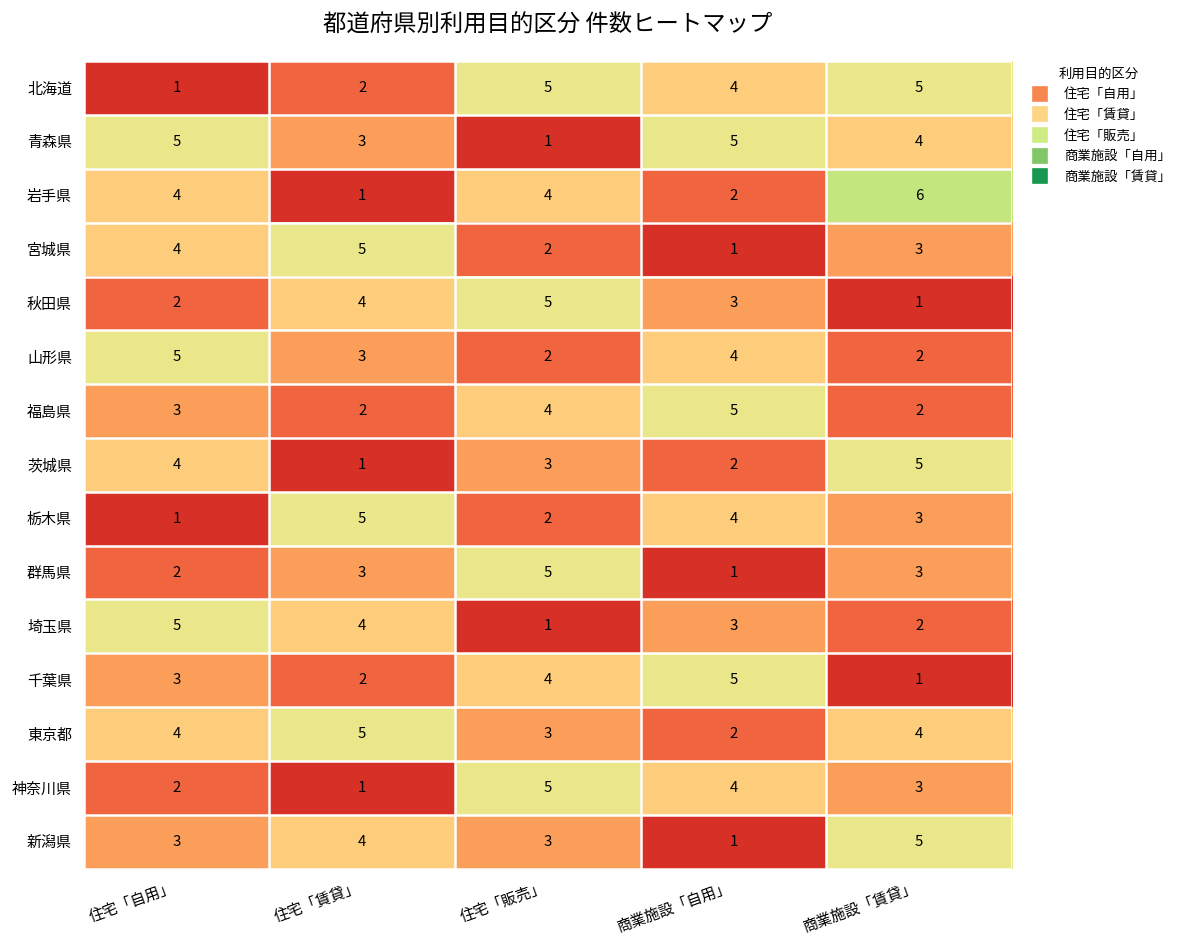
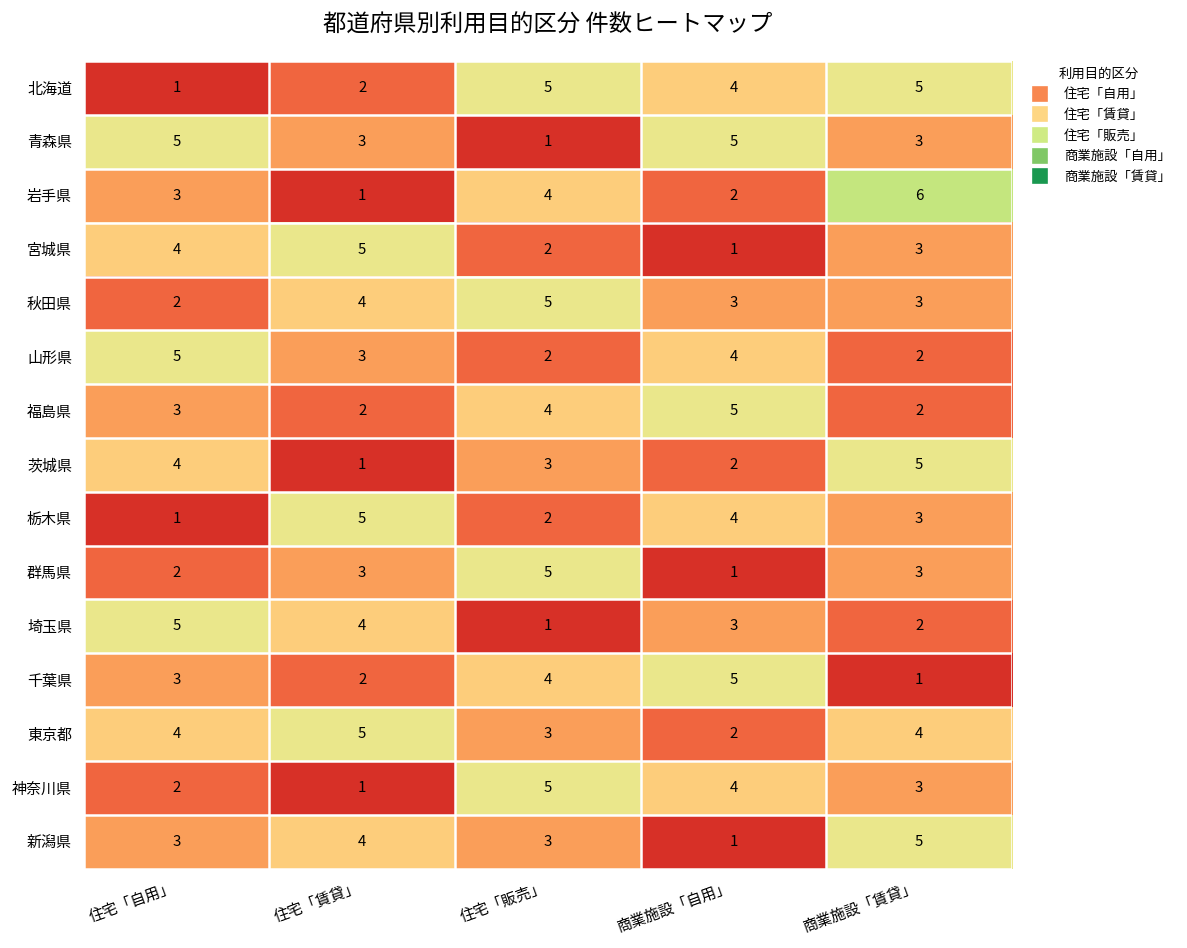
青森県, 商業施設「賃貸」: 4 -> 3
岩手県, 住宅「自用」: 4 -> 3
秋田県, 商業施設「賃貸」: 1 -> 3
